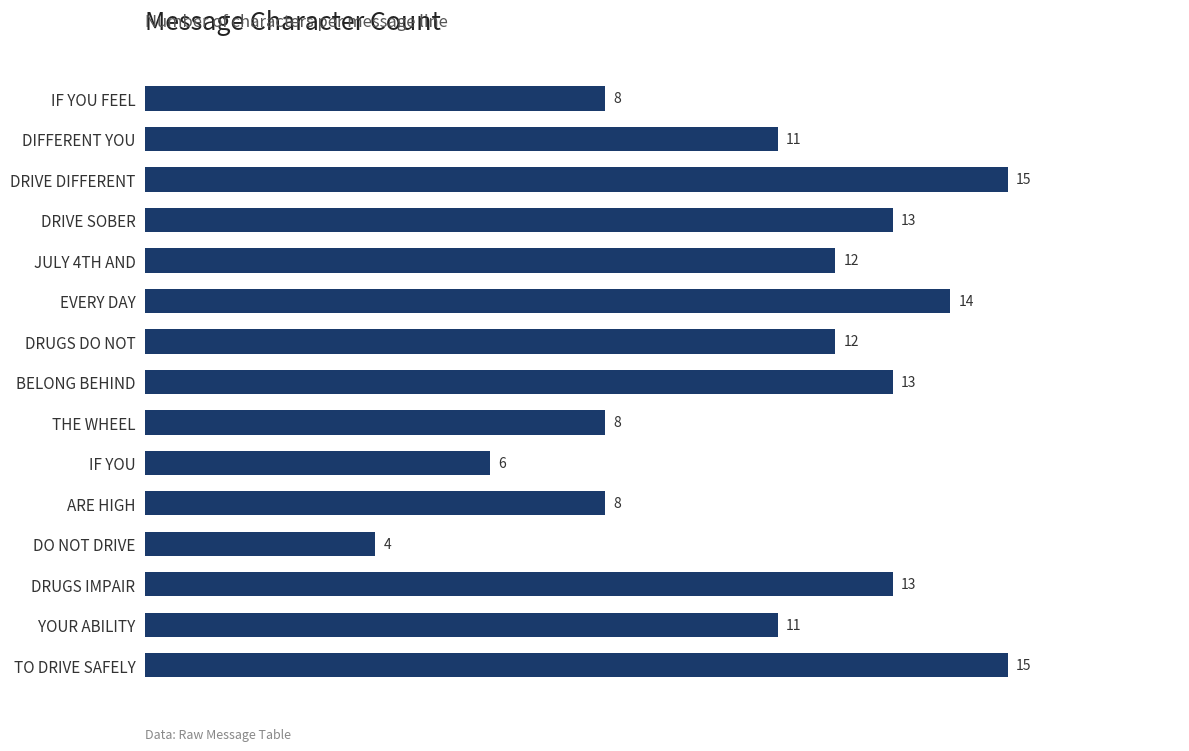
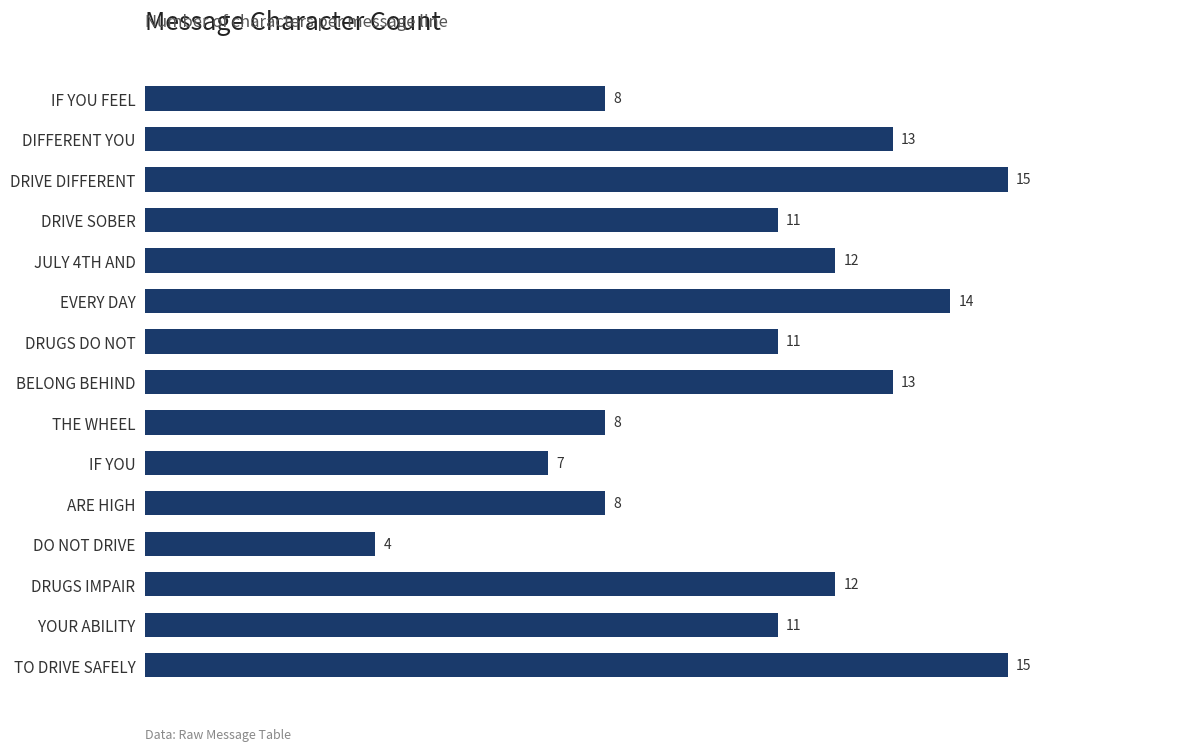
DIFFERENT YOU: 11 -> 13
DRIVE SOBER: 13 -> 11
DRUGS DO NOT: 12 -> 11
IF YOU: 6 -> 7
DRUGS IMPAIR: 13 -> 12
